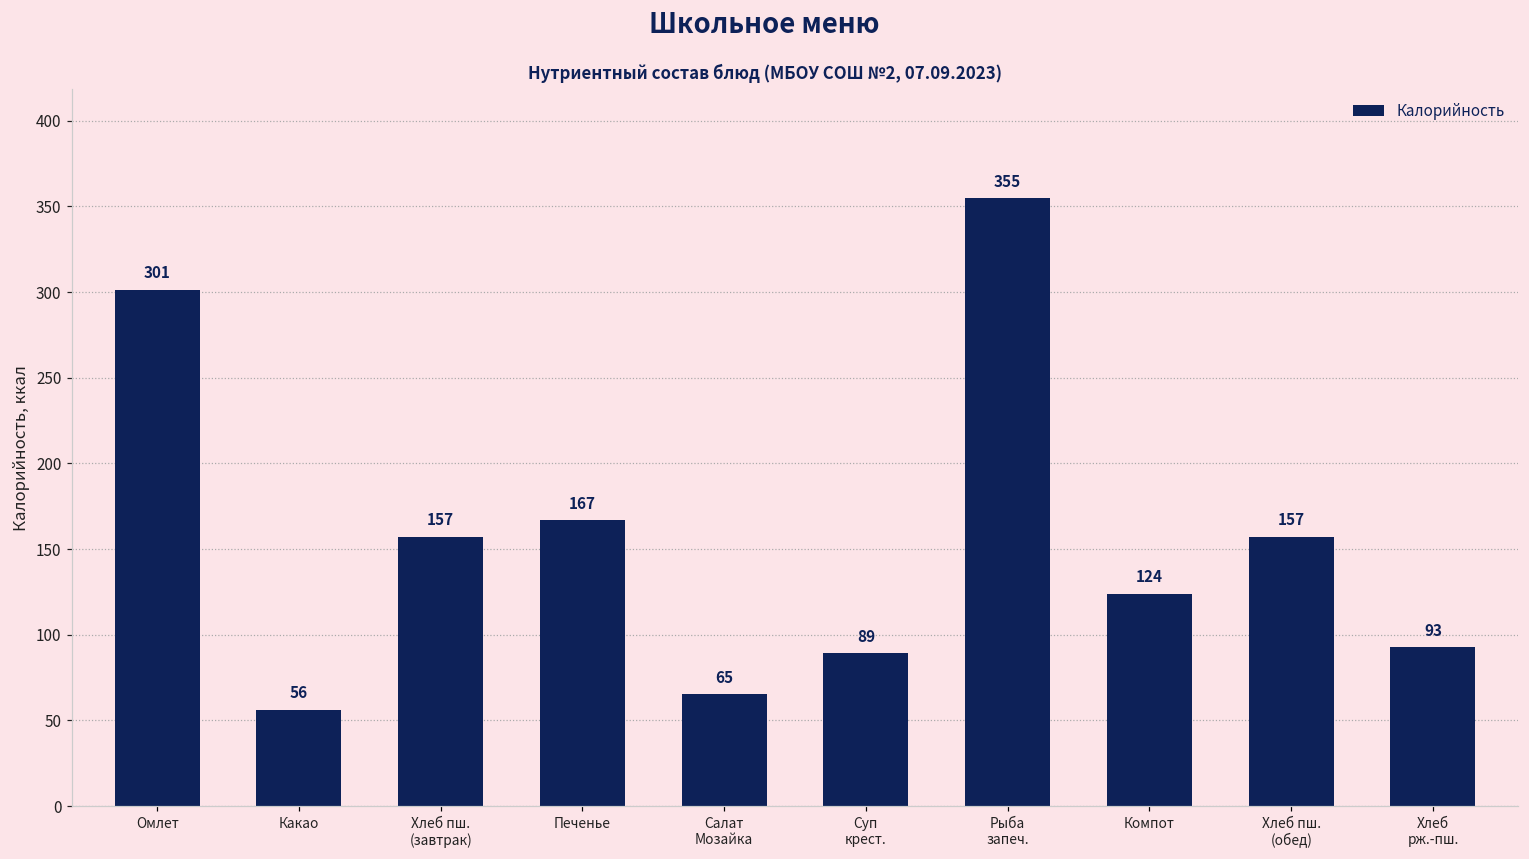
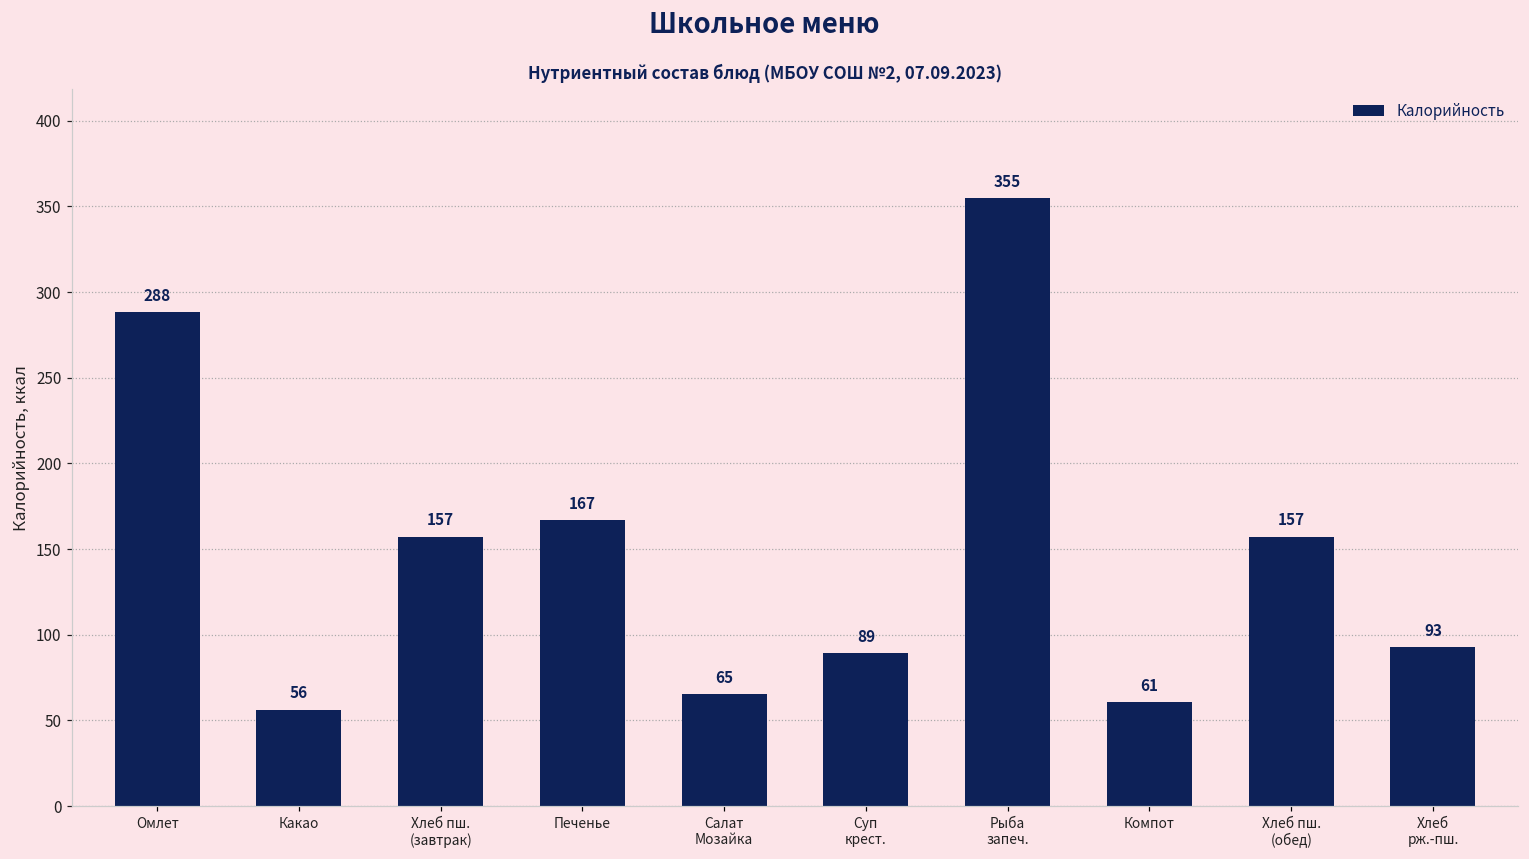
Омлет: 301 -> 288
Компот: 124 -> 61
